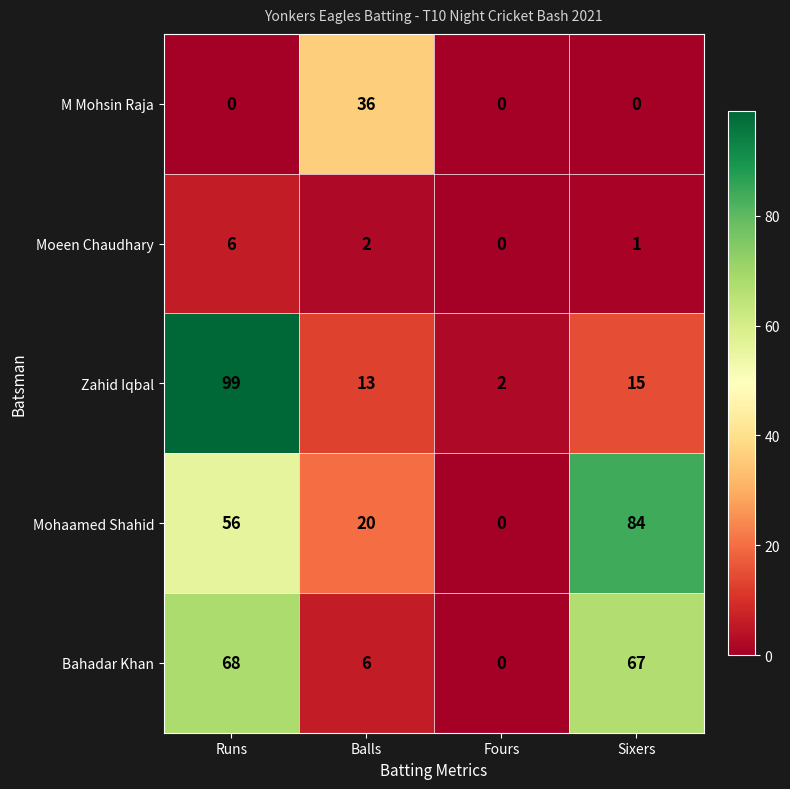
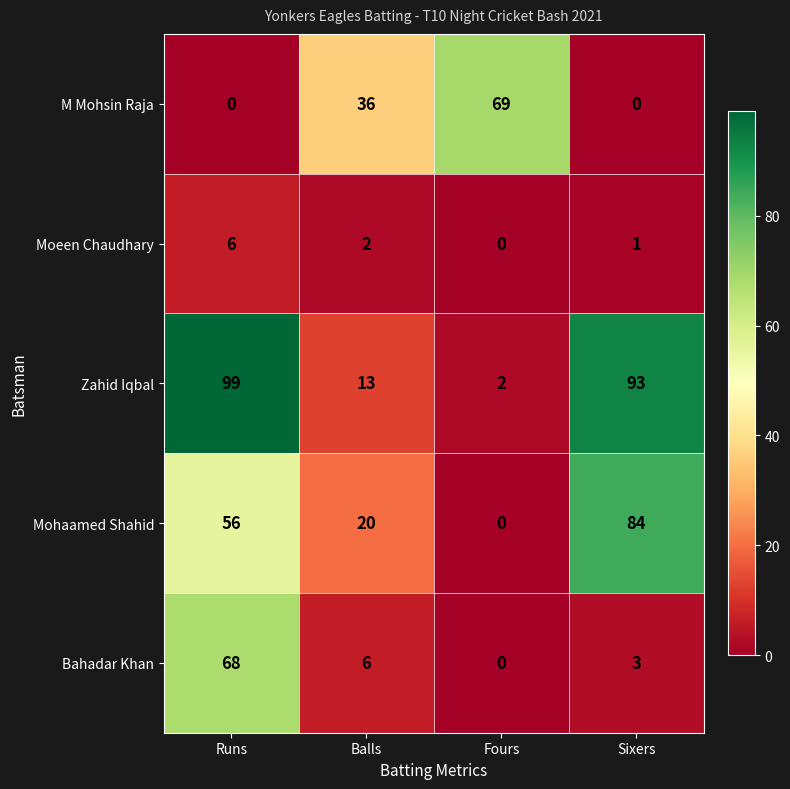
M Mohsin Raja, Fours: 0 -> 69
Zahid Iqbal, Sixers: 15 -> 93
Bahadar Khan, Sixers: 67 -> 3
